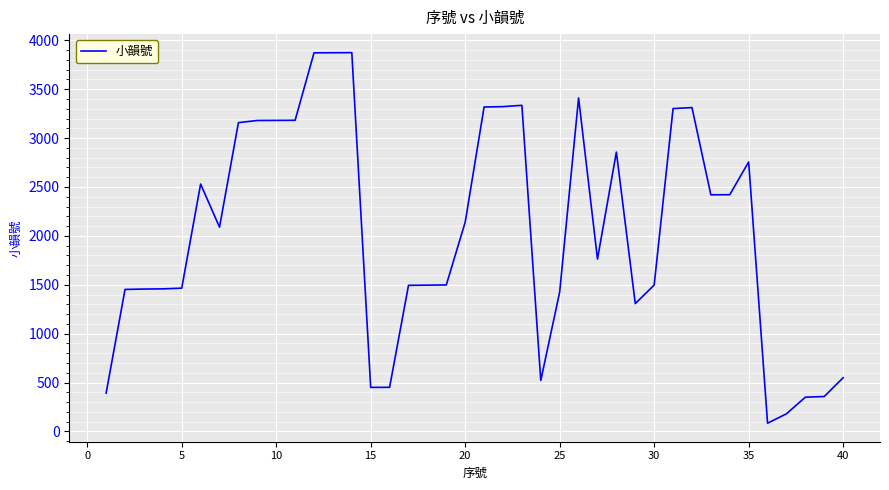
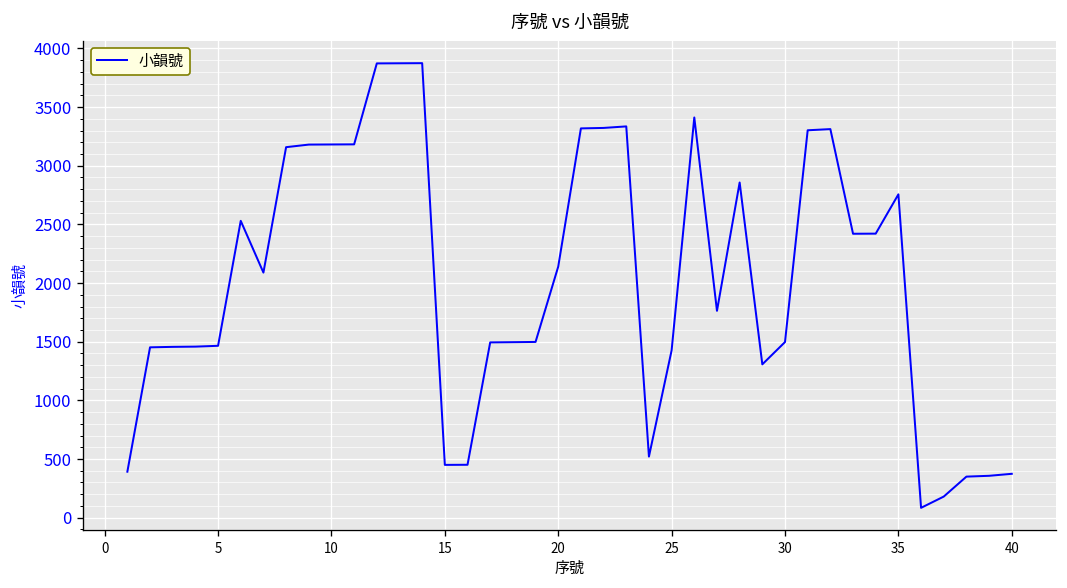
40: 500 -> 400
